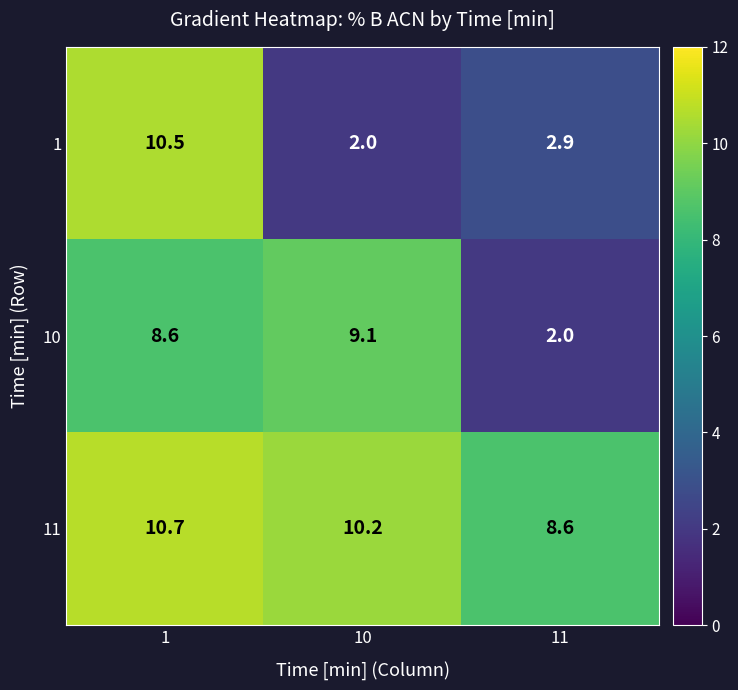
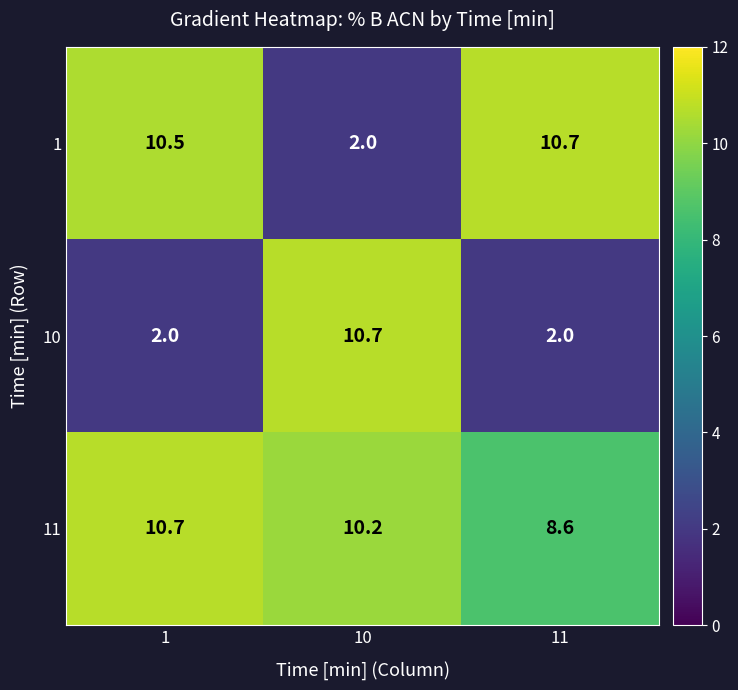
1, 11: 2.9 -> 10.7
10, 1: 8.6 -> 2.0
10, 10: 9.1 -> 10.7
